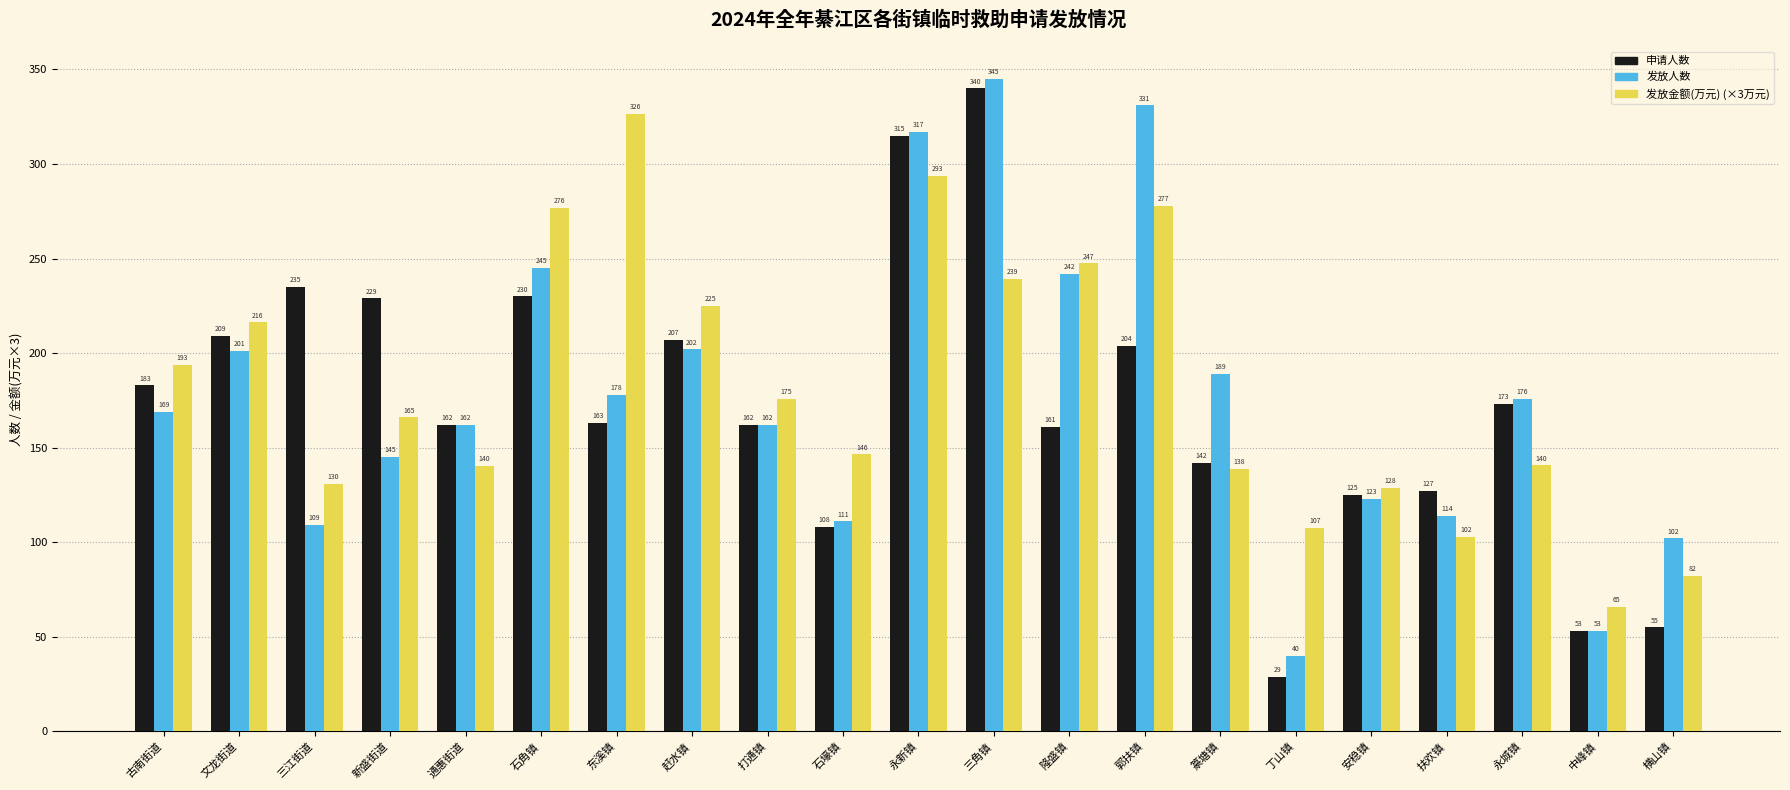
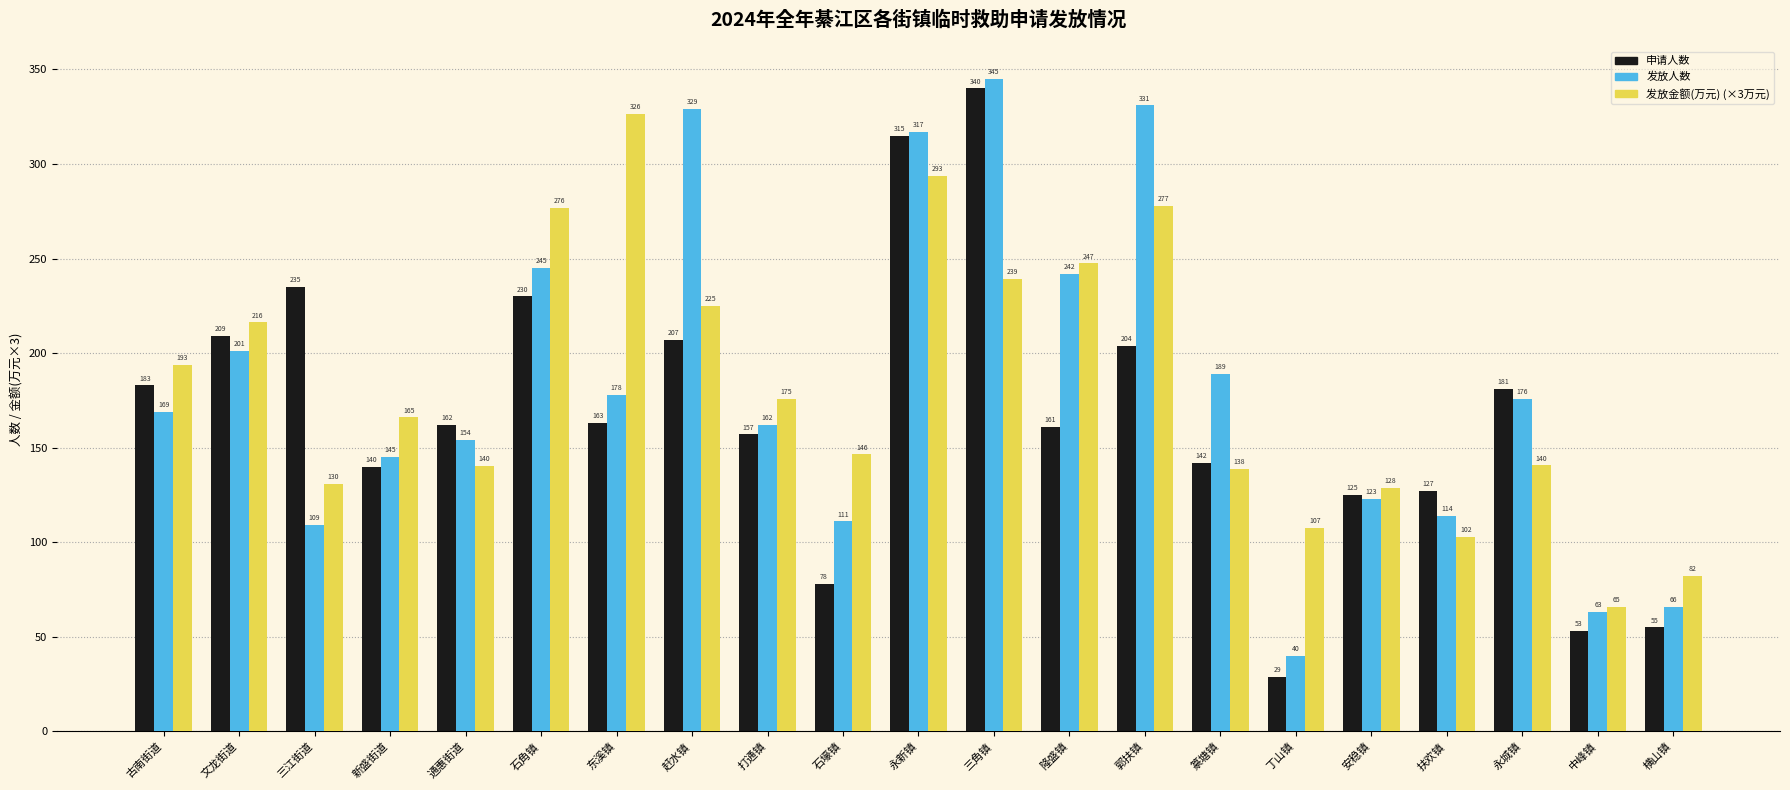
申请人数, 新盛街道: 229 -> 140
发放人数, 通惠街道: 162 -> 154
发放人数, 赶水镇: 202 -> 329
申请人数, 打通镇: 162 -> 157
申请人数, 石壕镇: 108 -> 78
申请人数, 永城镇: 173 -> 181
发放人数, 中峰镇: 53 -> 63
发放人数, 横山镇: 102 -> 66
